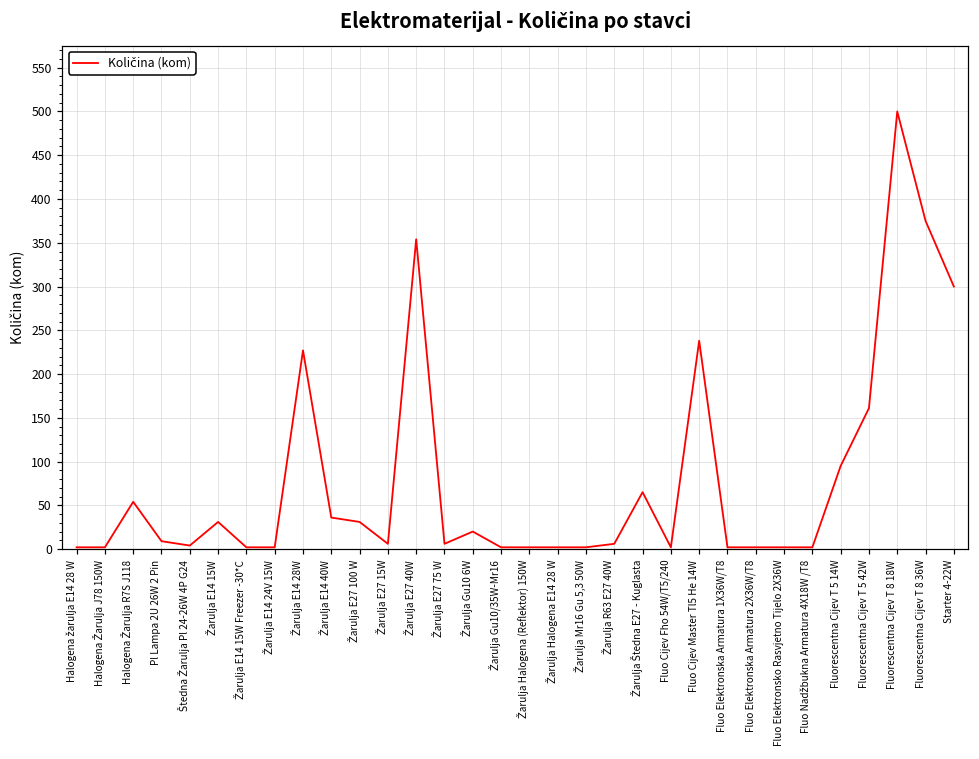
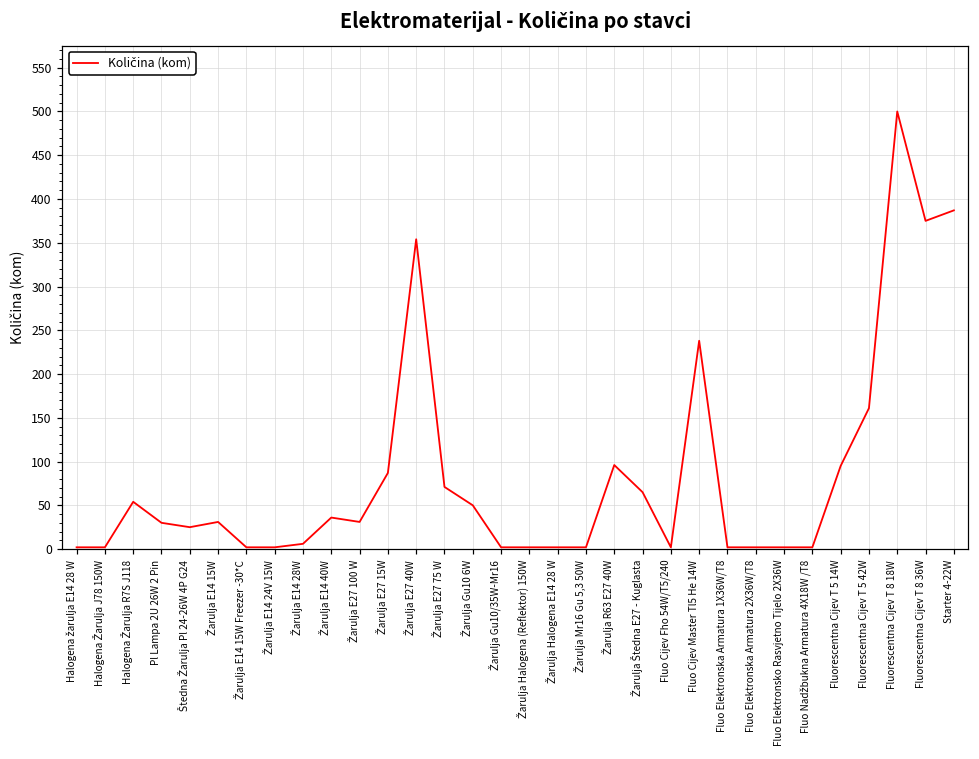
Pl Lampa 2U 26W 2 Pin: 10 -> 30
Štedna Žarulja Pl 24-26W 4P G24: 0 -> 30
Žarulja E14 28W: 230 -> 10
Žarulja E27 15W: 10 -> 90
Žarulja E27 75 W: 10 -> 70
Žarulja Gu10 6W: 20 -> 50
Žarulja R63 E27 40W: 10 -> 100
Starter 4-22W: 300 -> 390
